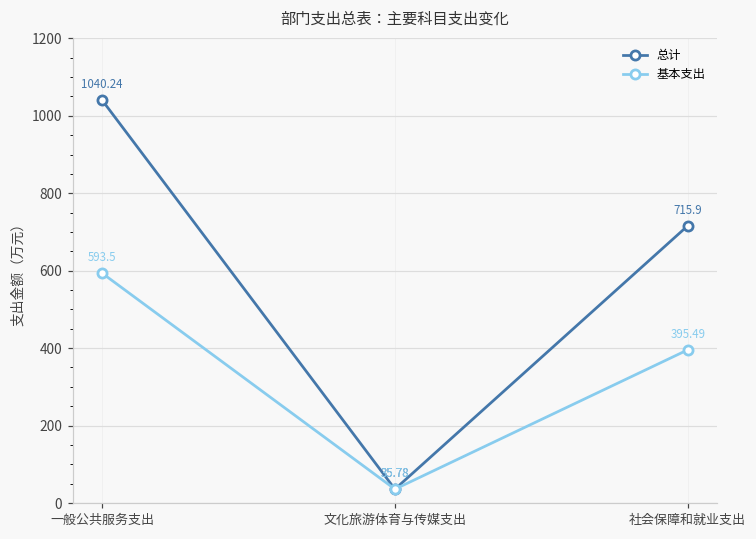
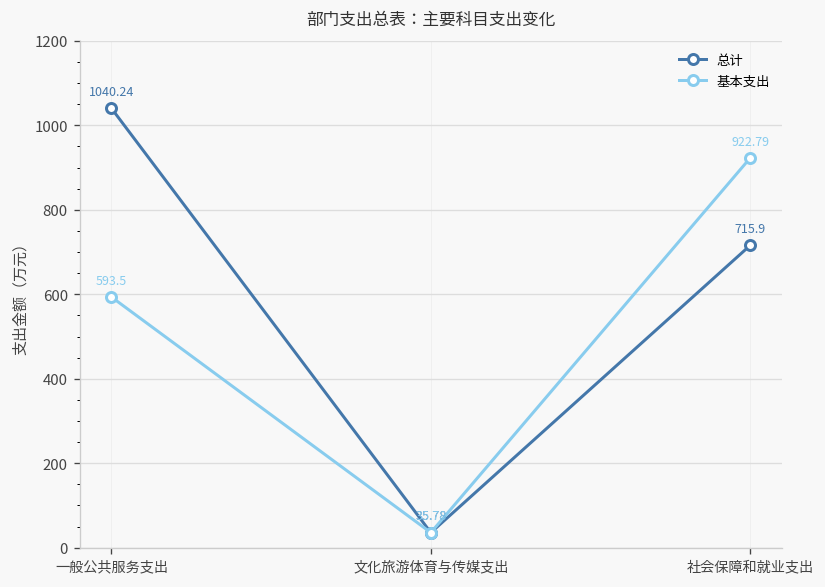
基本支出, 社会保障和就业支出: 395.49 -> 922.79
